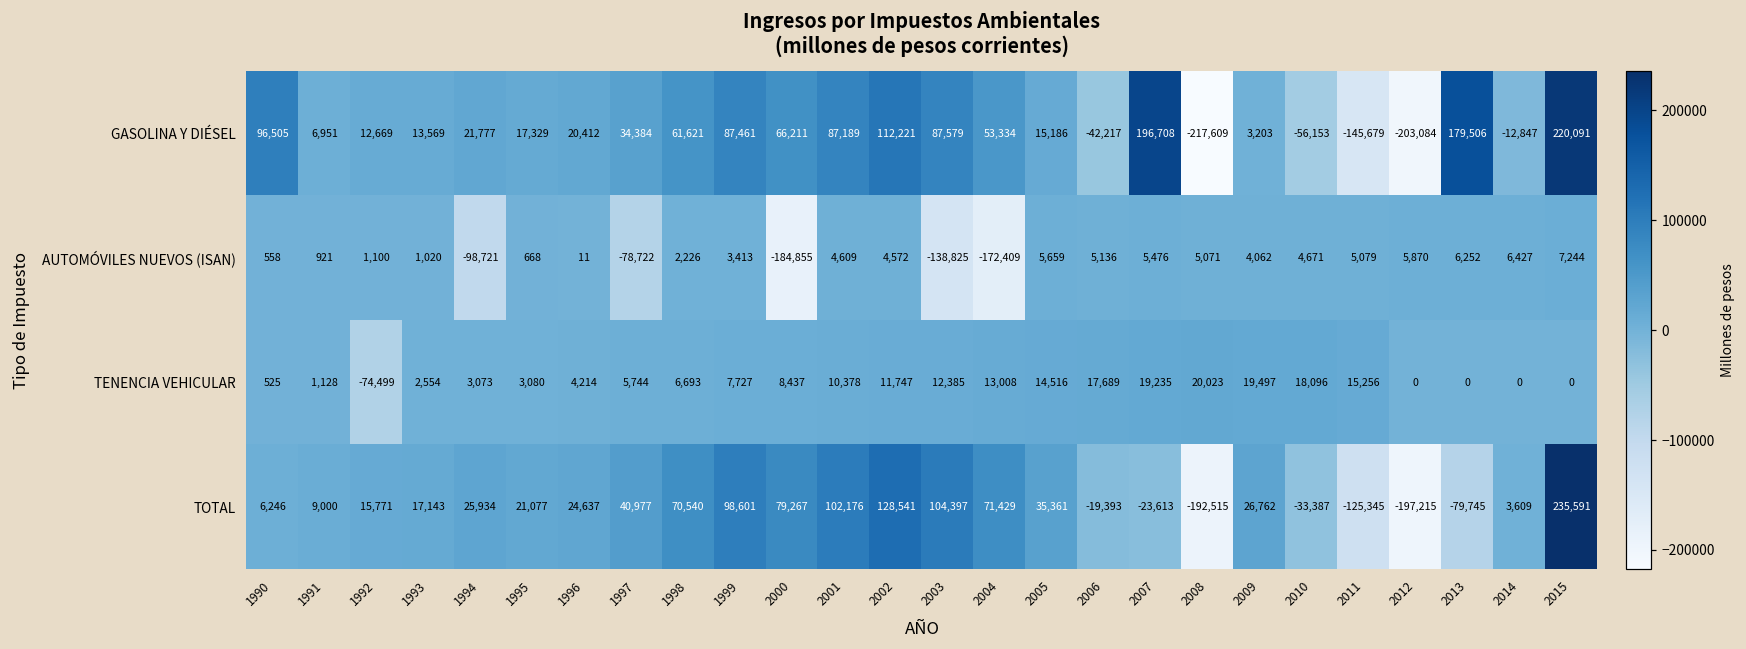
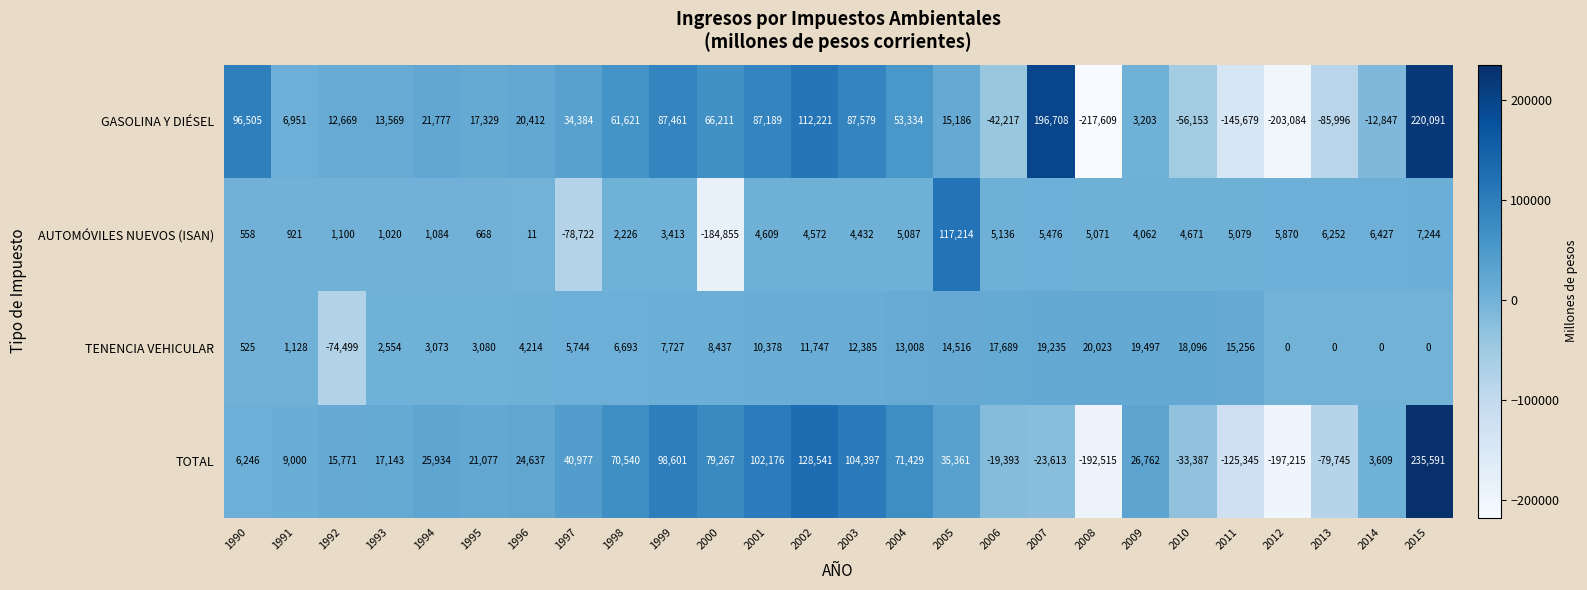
GASOLINA Y DIÉSEL, 2013: 179,506 -> -85,996
AUTOMÓVILES NUEVOS (ISAN), 1994: -98,721 -> 1,084
AUTOMÓVILES NUEVOS (ISAN), 2003: -138,825 -> 4,432
AUTOMÓVILES NUEVOS (ISAN), 2004: -172,409 -> 5,087
AUTOMÓVILES NUEVOS (ISAN), 2005: 5,659 -> 117,214
